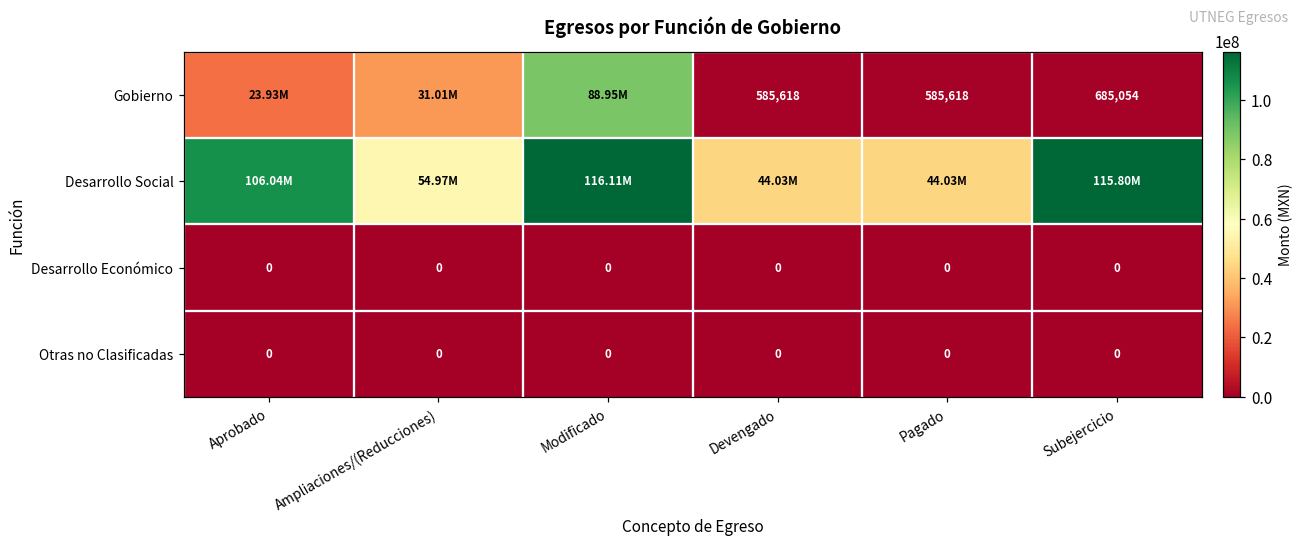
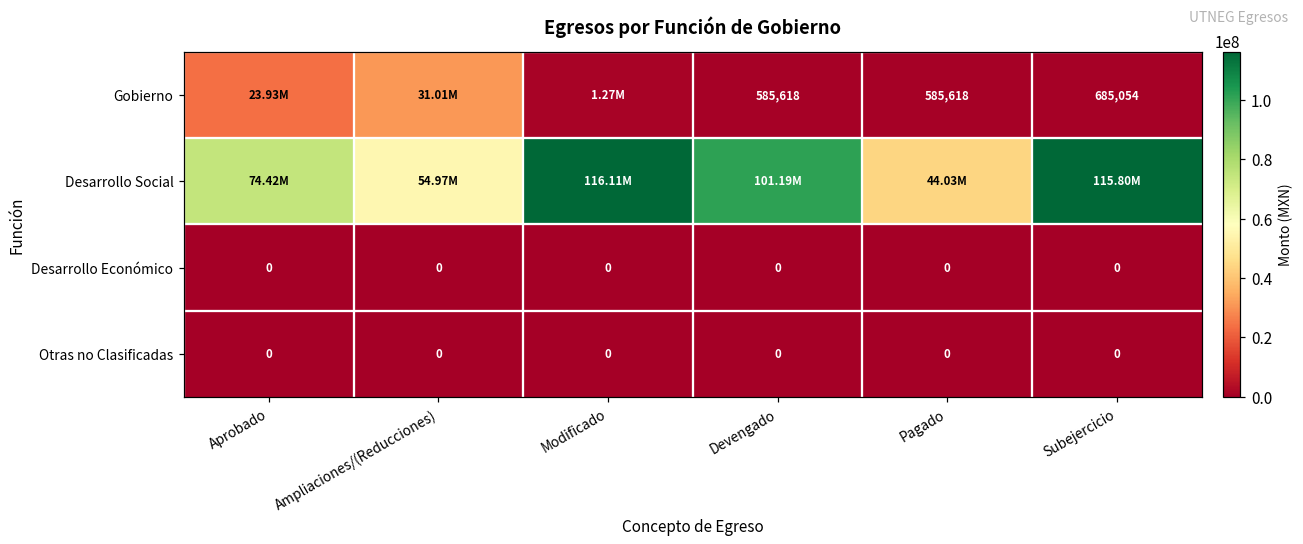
Gobierno, Modificado: 88.95M -> 1.27M
Desarrollo Social, Aprobado: 106.04M -> 74.42M
Desarrollo Social, Devengado: 44.03M -> 101.19M
